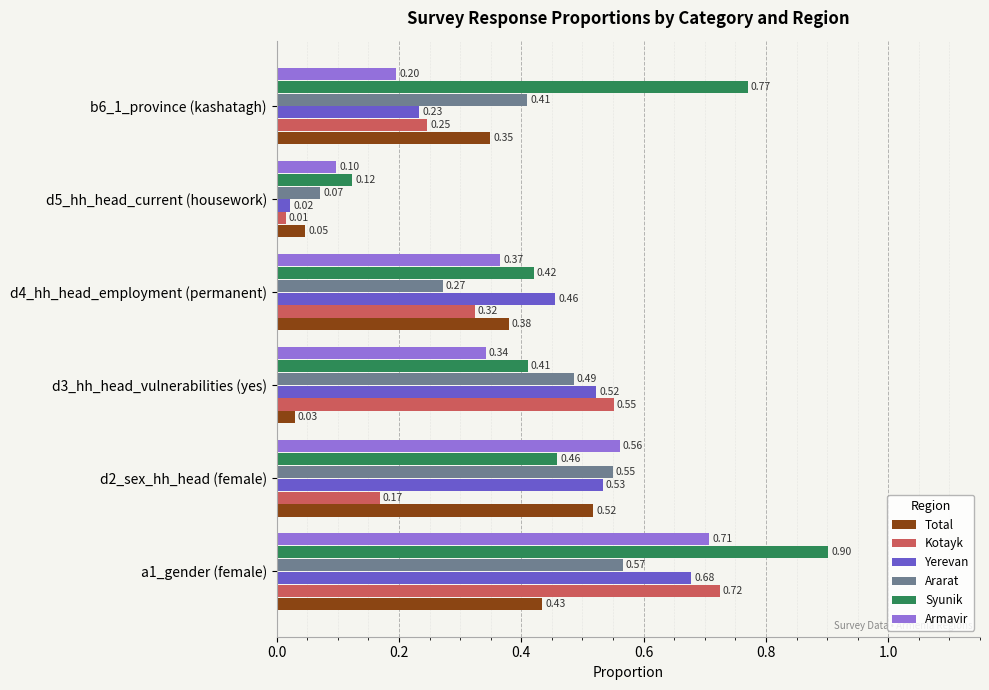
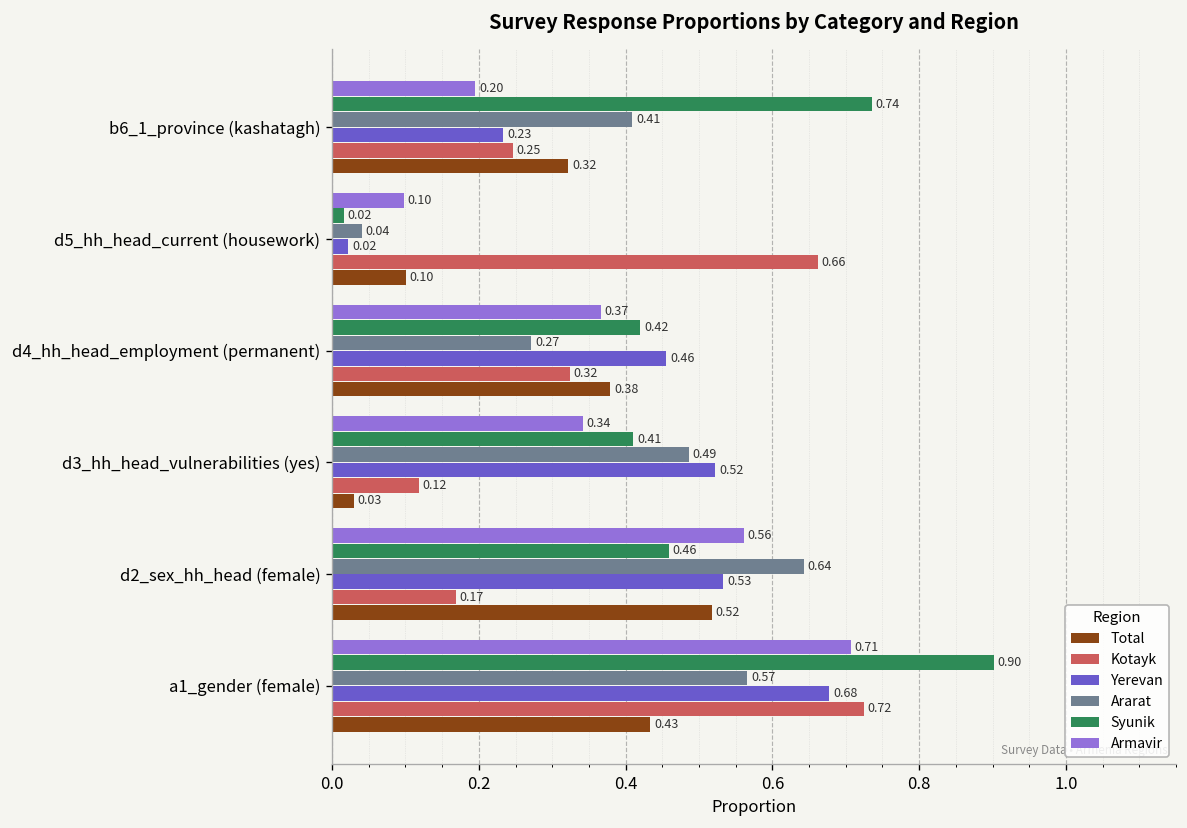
Syunik, b6_1_province (kashatagh): 0.77 -> 0.74
Total, b6_1_province (kashatagh): 0.35 -> 0.32
Syunik, d5_hh_head_current (housework): 0.12 -> 0.02
Ararat, d5_hh_head_current (housework): 0.07 -> 0.04
Kotayk, d5_hh_head_current (housework): 0.01 -> 0.66
Total, d5_hh_head_current (housework): 0.05 -> 0.10
Kotayk, d3_hh_head_vulnerabilities (yes): 0.55 -> 0.12
Ararat, d2_sex_hh_head (female): 0.55 -> 0.64
